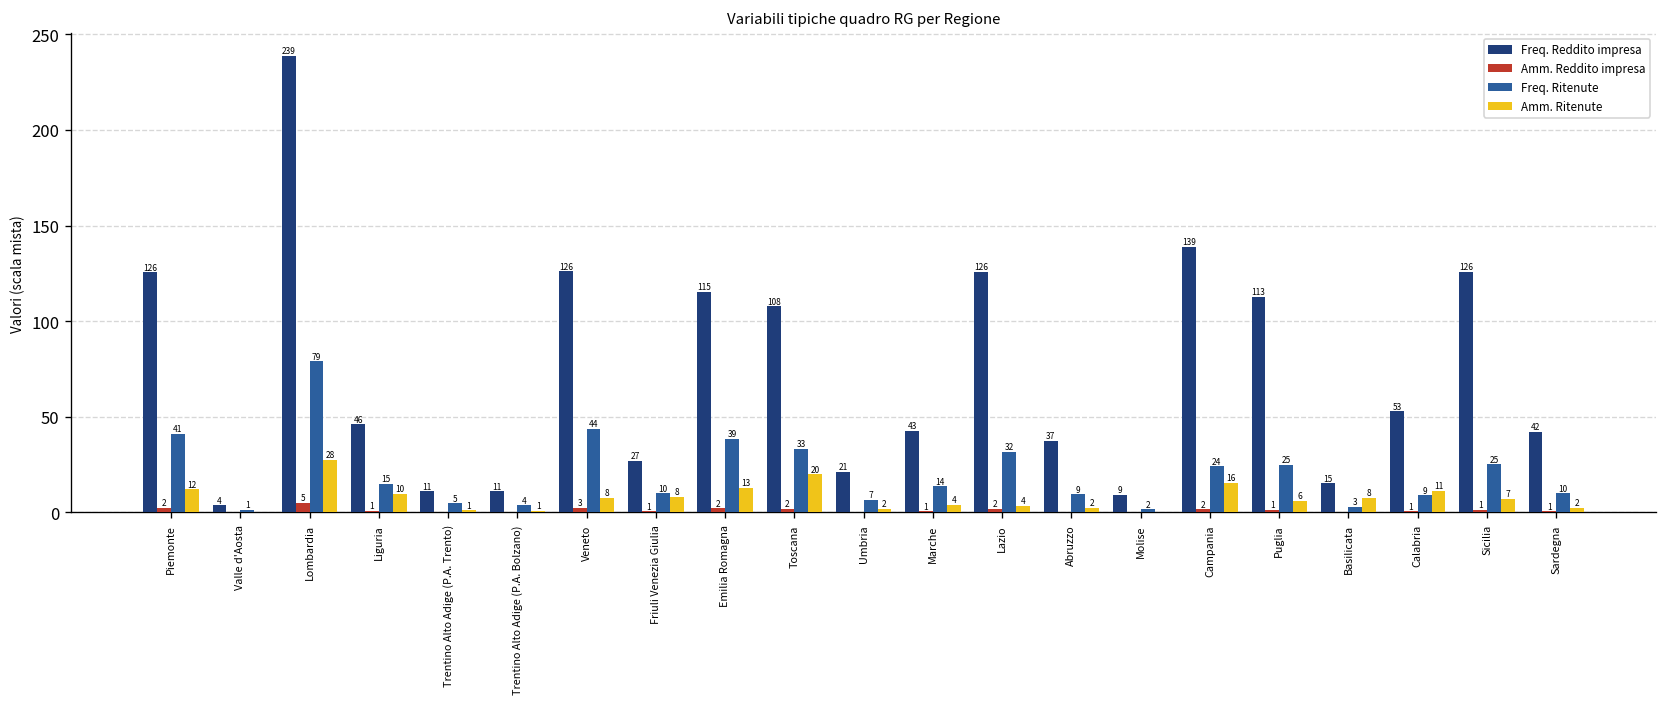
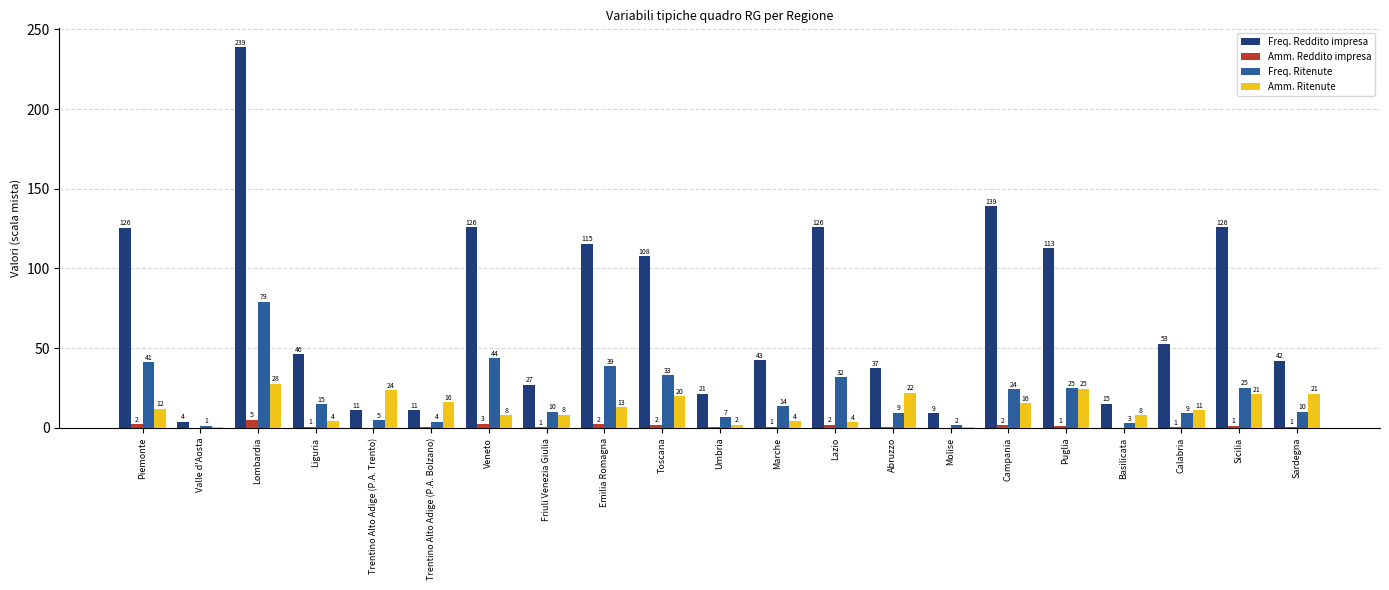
Amm. Ritenute, Liguria: 10 -> 4
Amm. Ritenute, Trentino Alto Adige (P.A. Trento): 1 -> 24
Amm. Ritenute, Trentino Alto Adige (P.A. Bolzano): 1 -> 16
Amm. Ritenute, Abruzzo: 2 -> 22
Amm. Ritenute, Puglia: 6 -> 25
Amm. Ritenute, Sicilia: 7 -> 21
Amm. Ritenute, Sardegna: 2 -> 21
